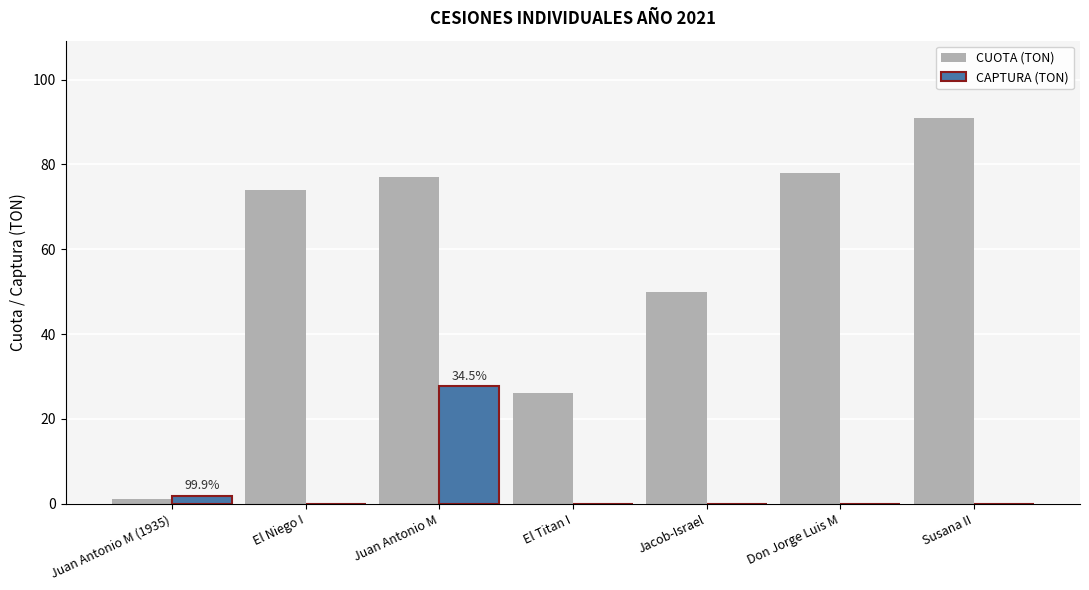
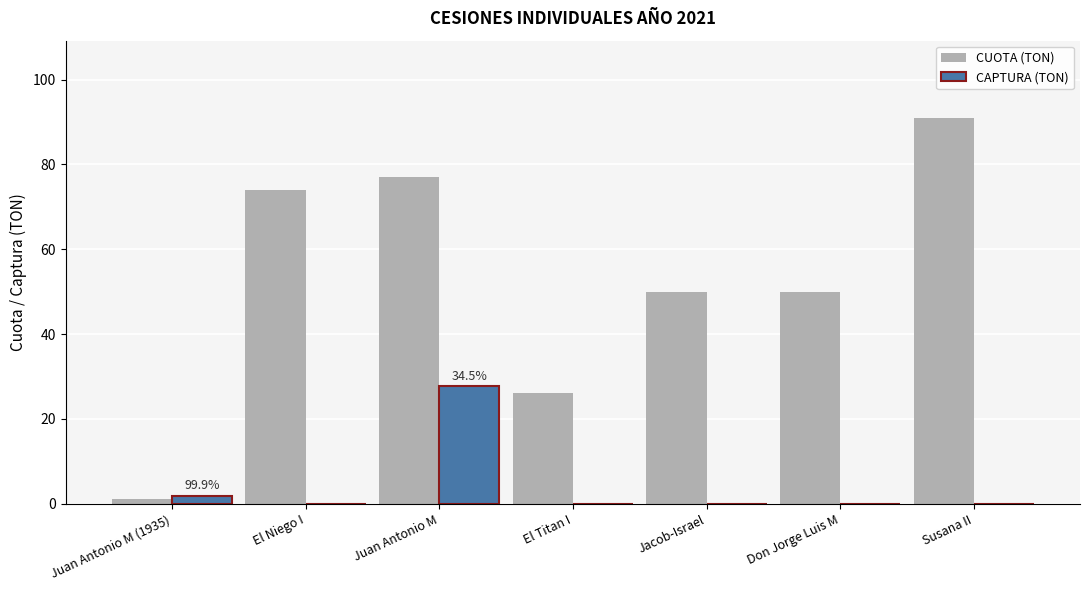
CUOTA (TON), Don Jorge Luis M: 78 -> 50
